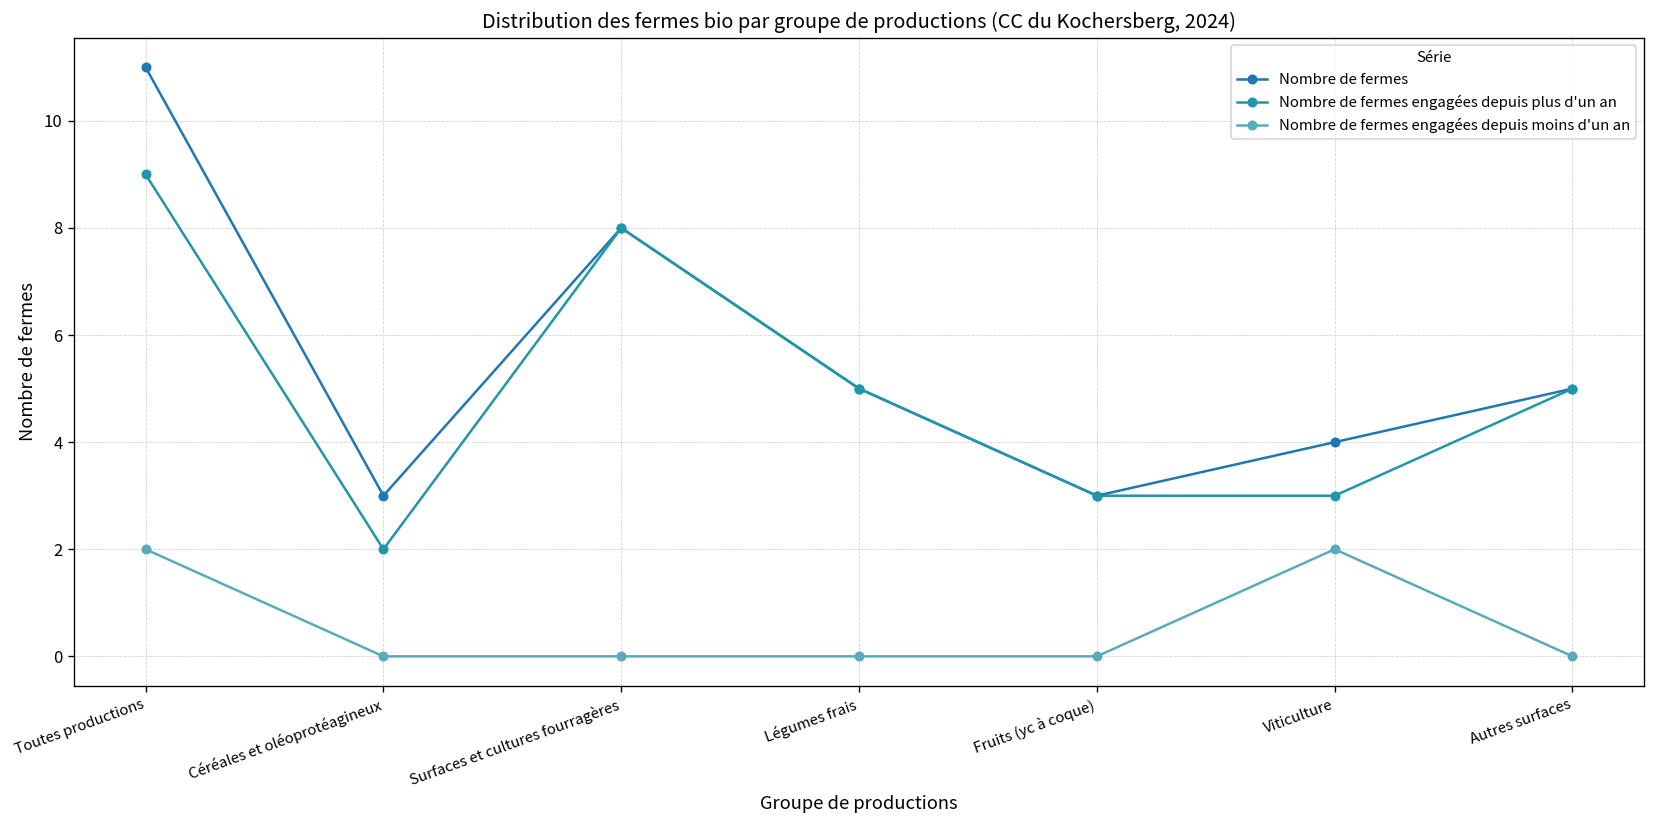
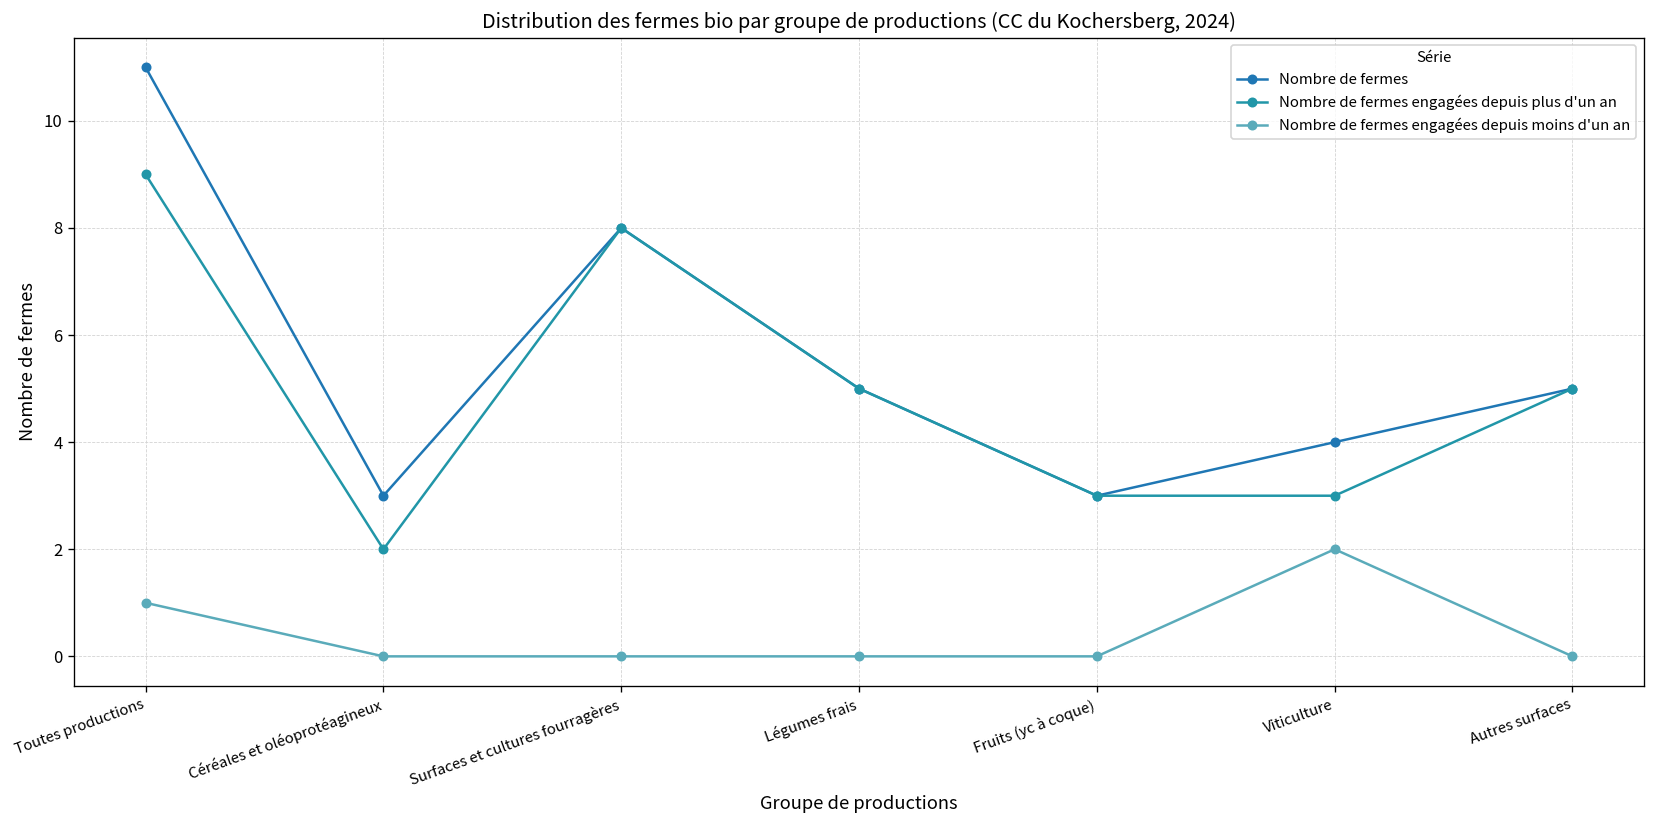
Nombre de fermes engagées depuis moins d'un an, Toutes productions: 2 -> 1
